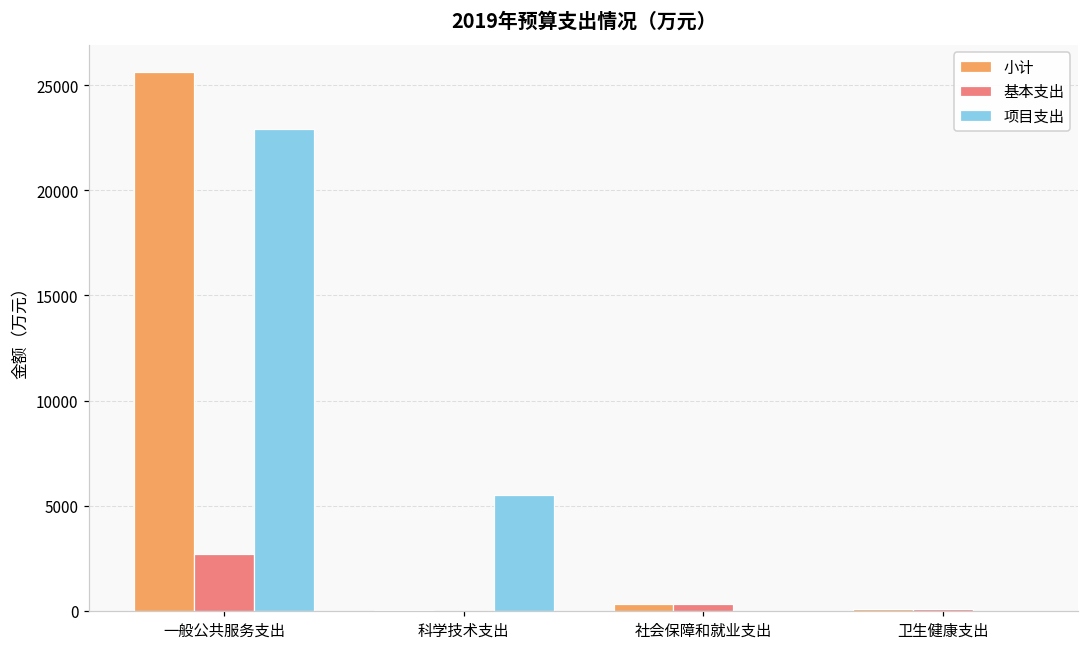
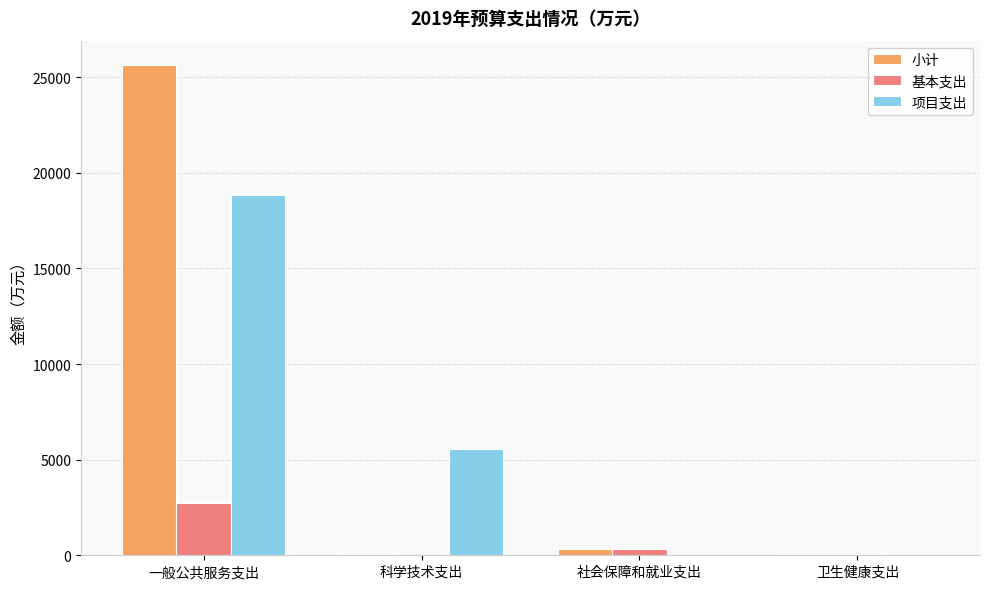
项目支出, 一般公共服务支出: 22900 -> 18800
